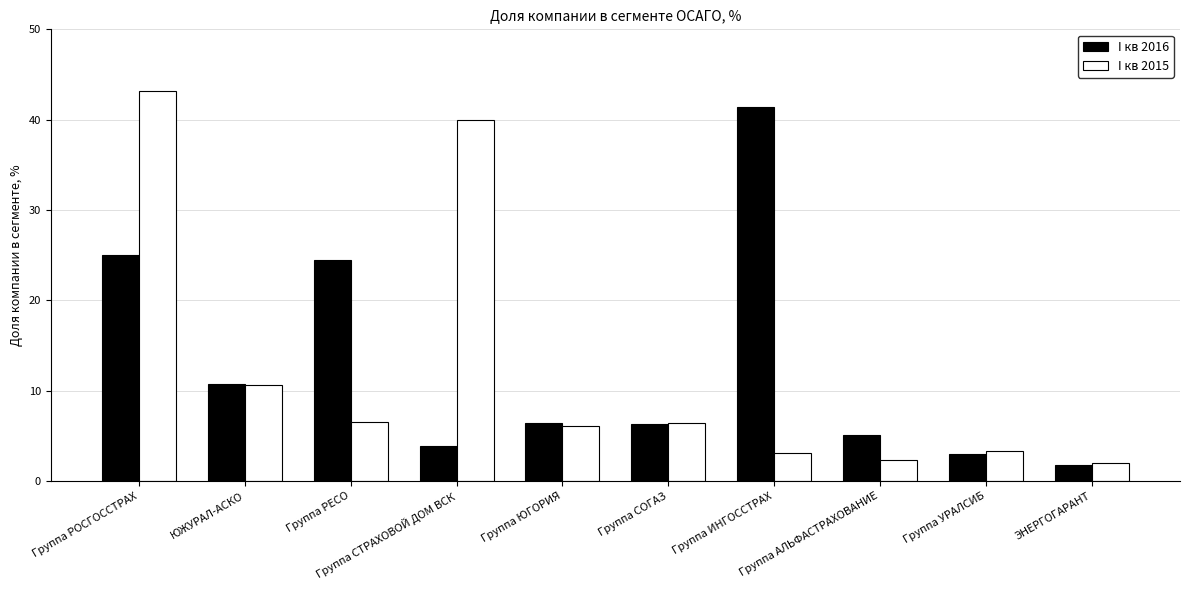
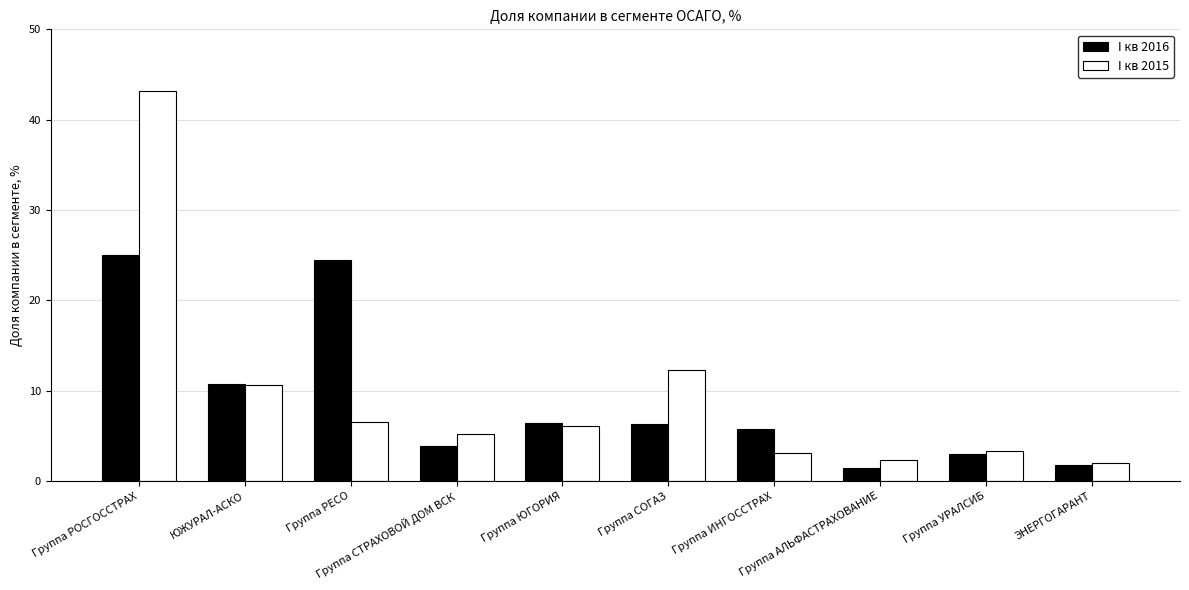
I кв 2015, Группа СТРАХОВОЙ ДОМ ВСК: 40 -> 5
I кв 2015, Группа СОГАЗ: 6 -> 12
I кв 2016, Группа ИНГОССТРАХ: 41 -> 6
I кв 2016, Группа АЛЬФАСТРАХОВАНИЕ: 5 -> 1
